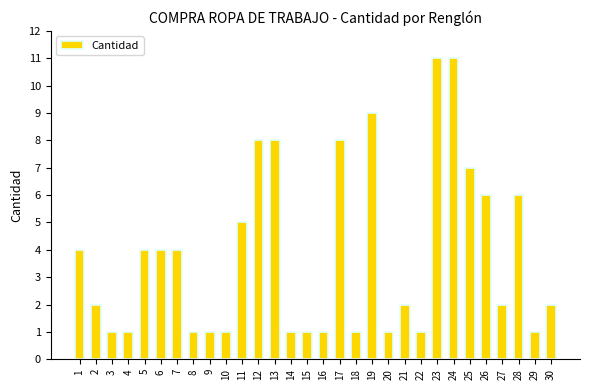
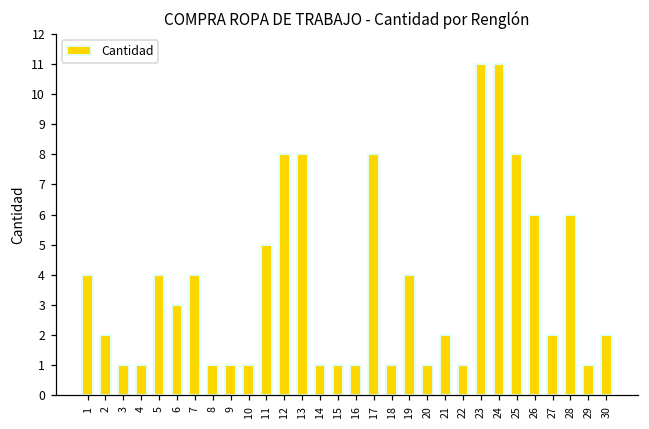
6: 4 -> 3
19: 9 -> 4
25: 7 -> 8
